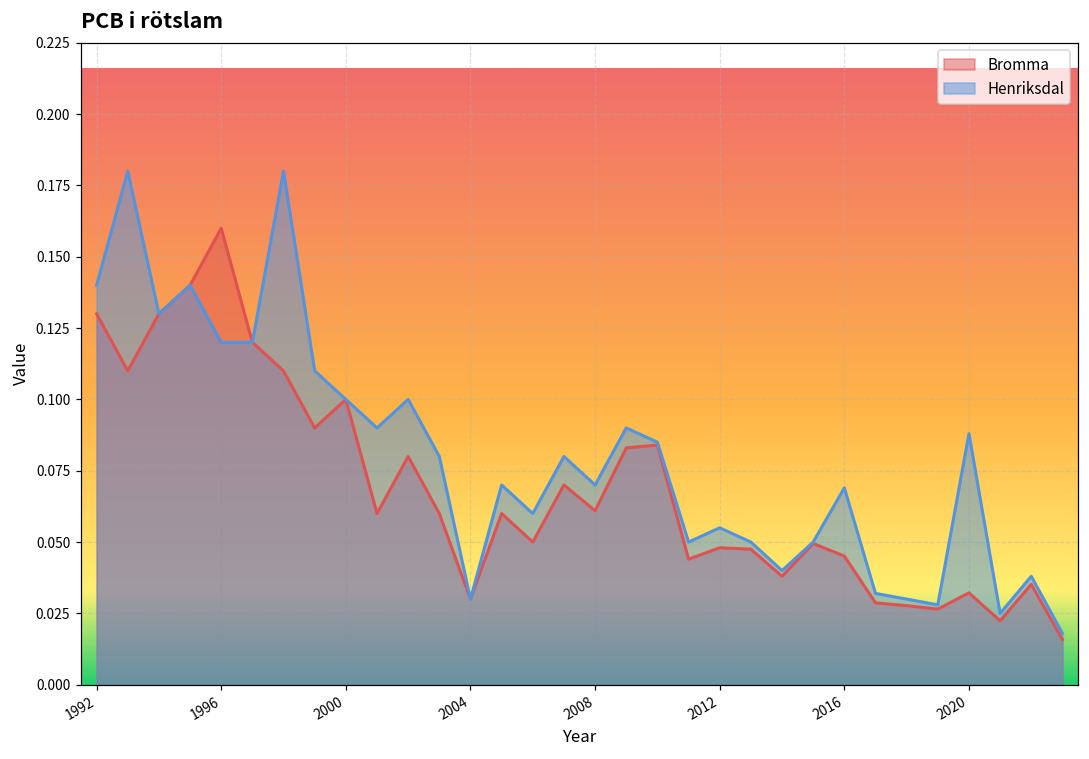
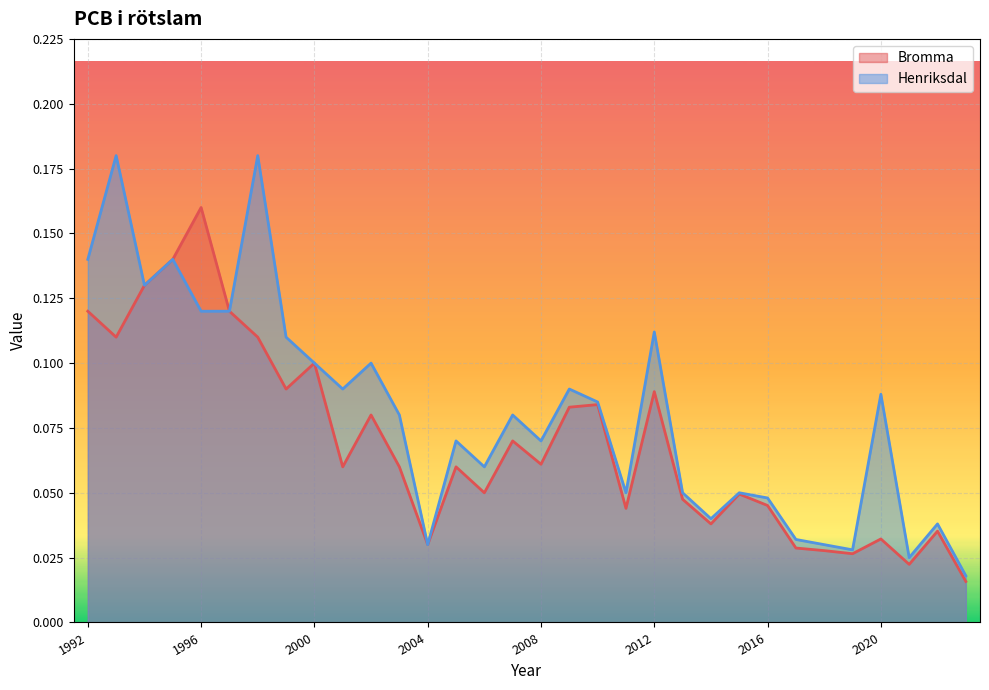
Bromma, 1992: 0.13 -> 0.12
Bromma, 2012: 0.048 -> 0.089
Henriksdal, 2012: 0.055 -> 0.112
Henriksdal, 2016: 0.069 -> 0.048
